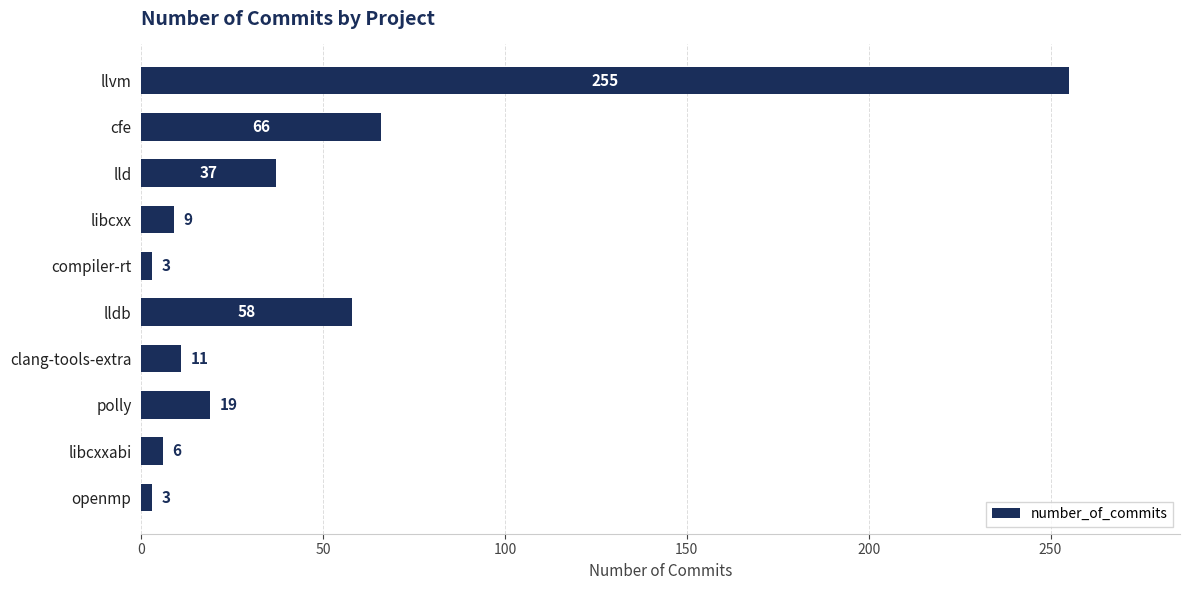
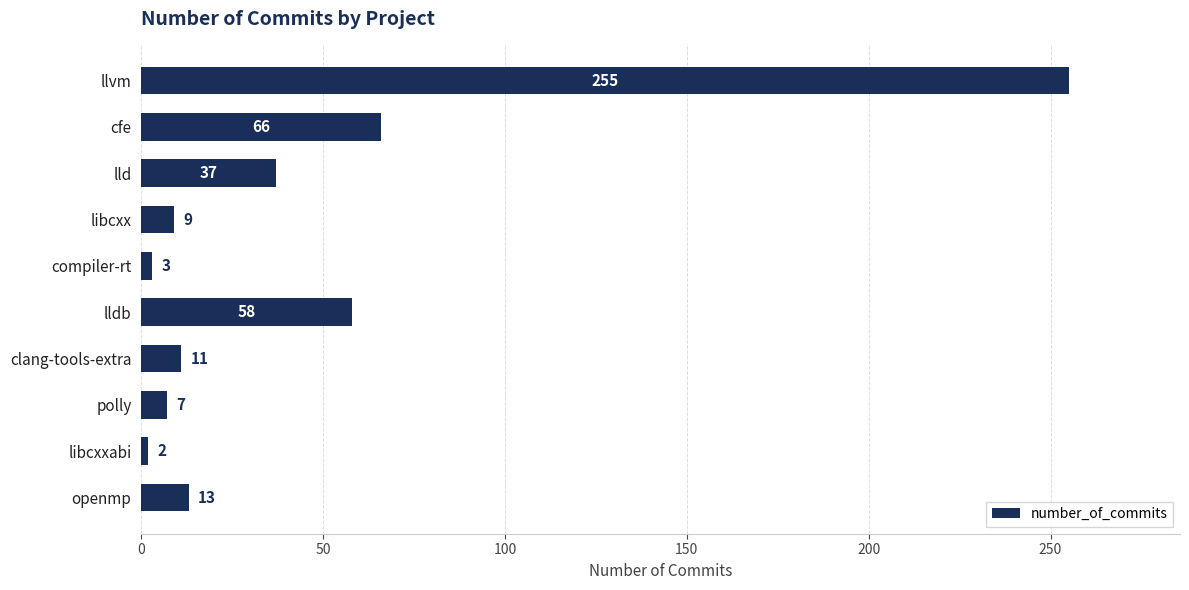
polly: 19 -> 7
libcxxabi: 6 -> 2
openmp: 3 -> 13
